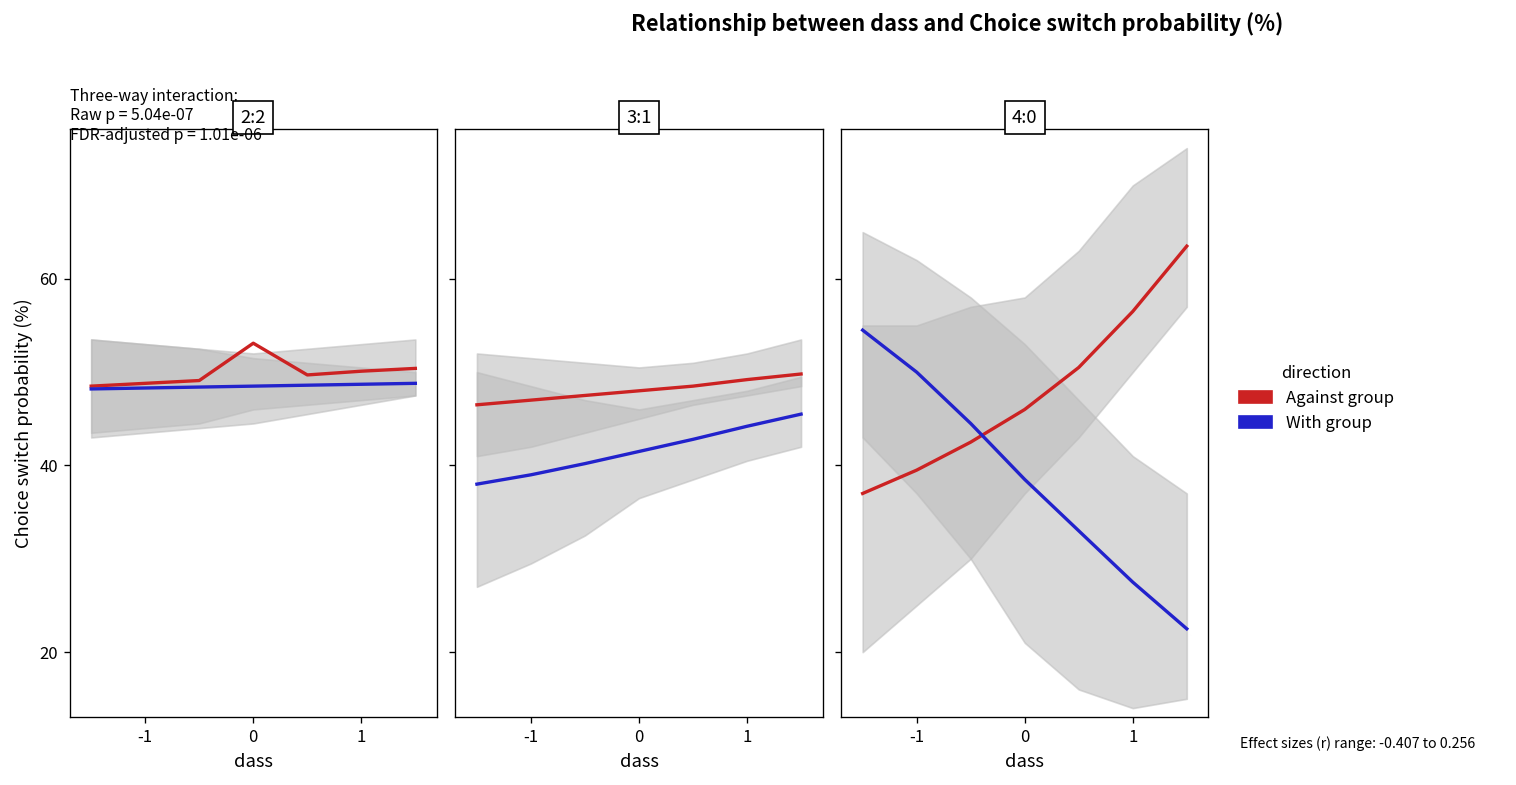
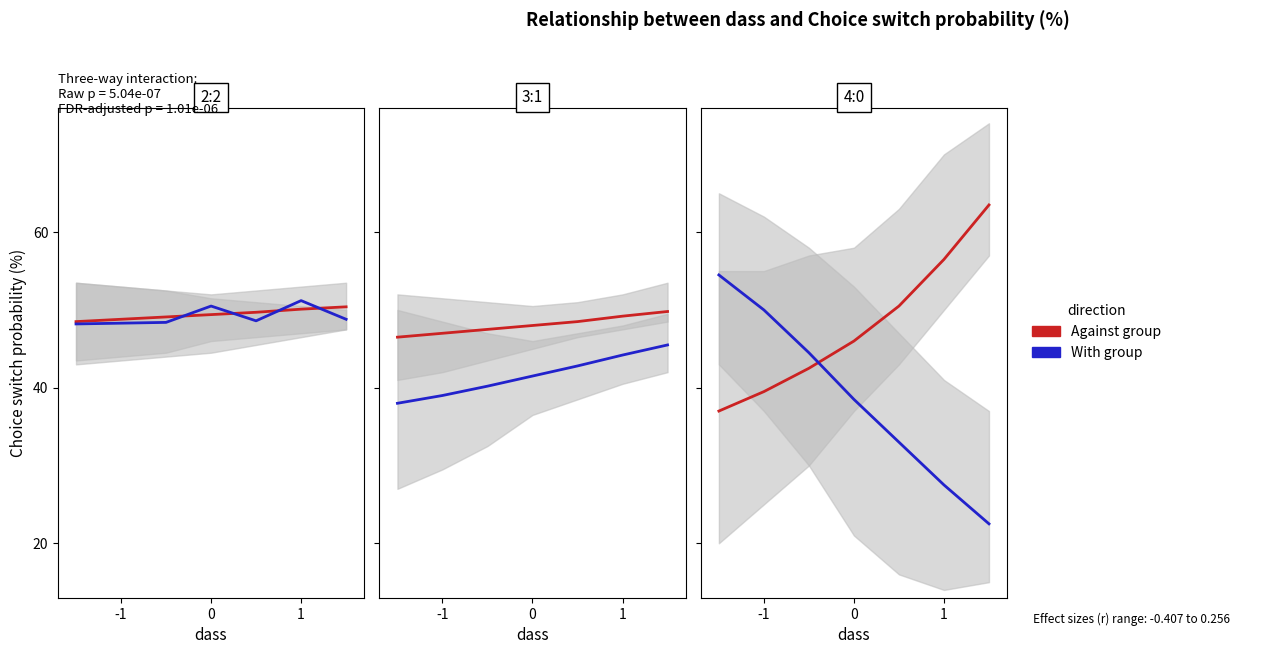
2:2, Against group, 0: 53 -> 49
2:2, With group, 0: 49 -> 51
2:2, With group, 1: 49 -> 51
